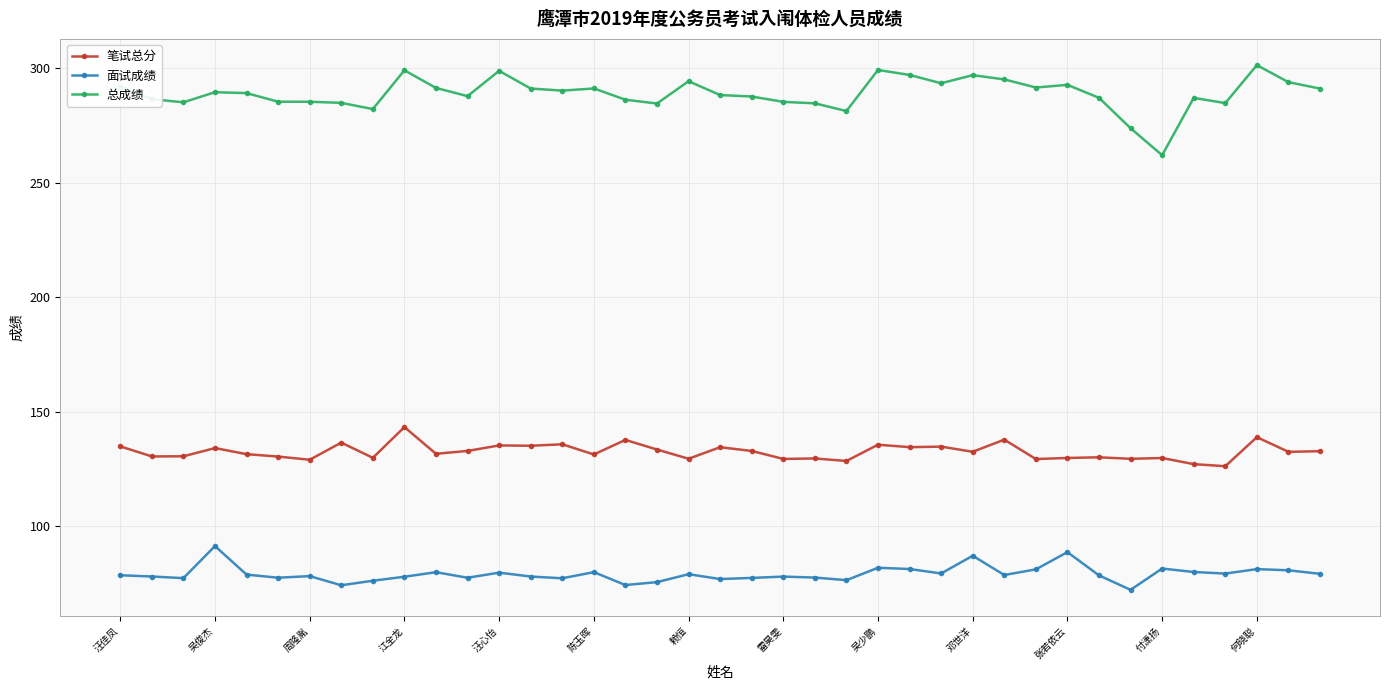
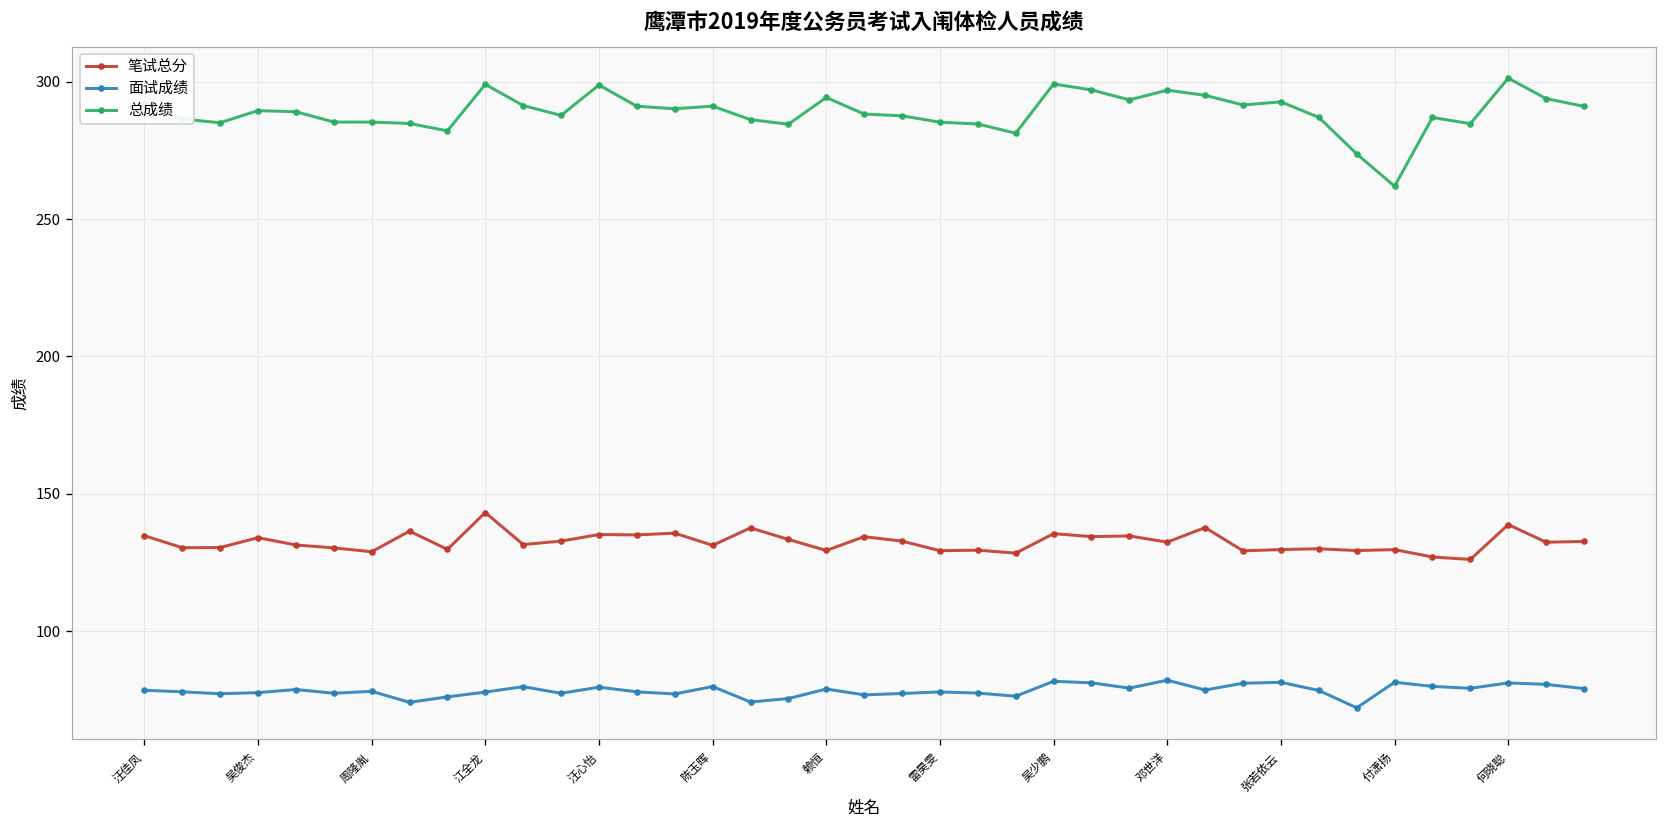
面试成绩, 吴俊杰: 91 -> 78
面试成绩, 邓世洋: 87 -> 82
面试成绩, 张若依云: 89 -> 81
